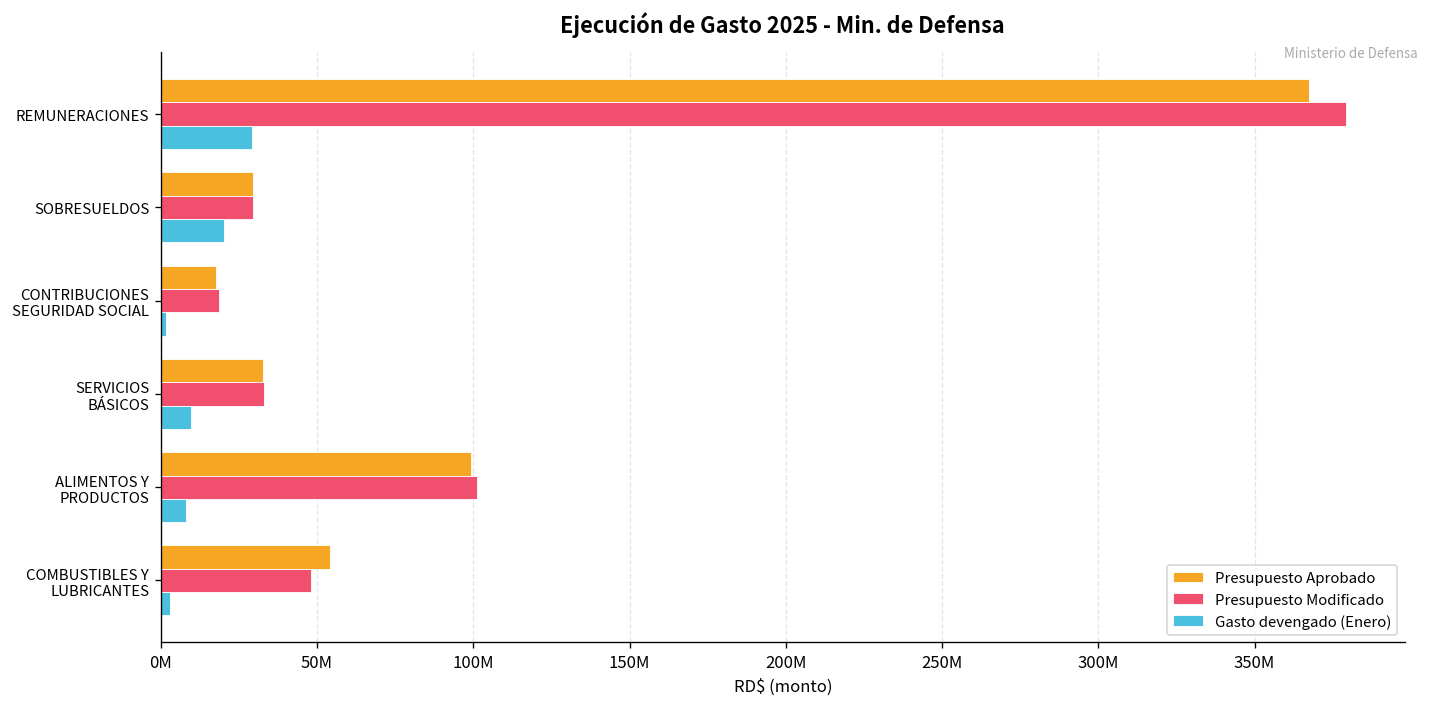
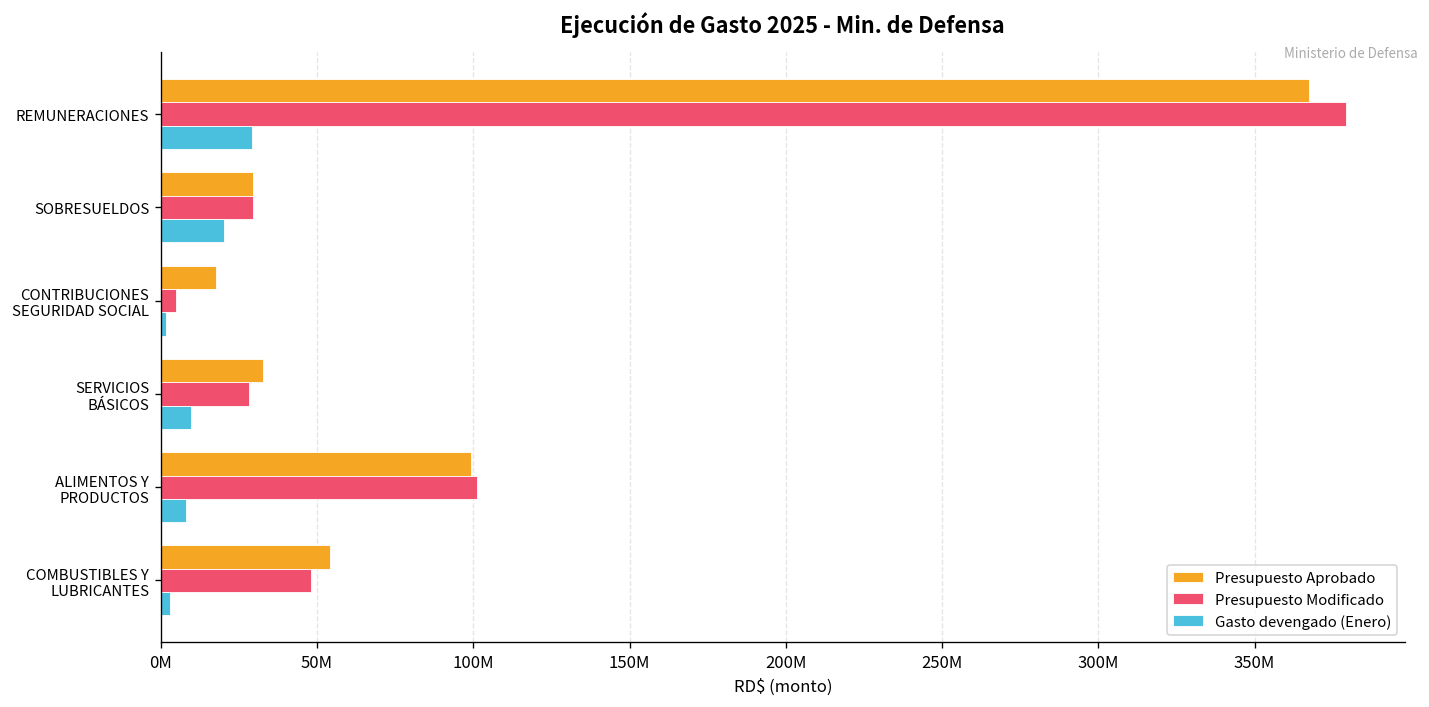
Presupuesto Modificado, CONTRIBUCIONES SEGURIDAD SOCIAL: 19000000 -> 5000000
Presupuesto Modificado, SERVICIOS BÁSICOS: 33000000 -> 28000000
